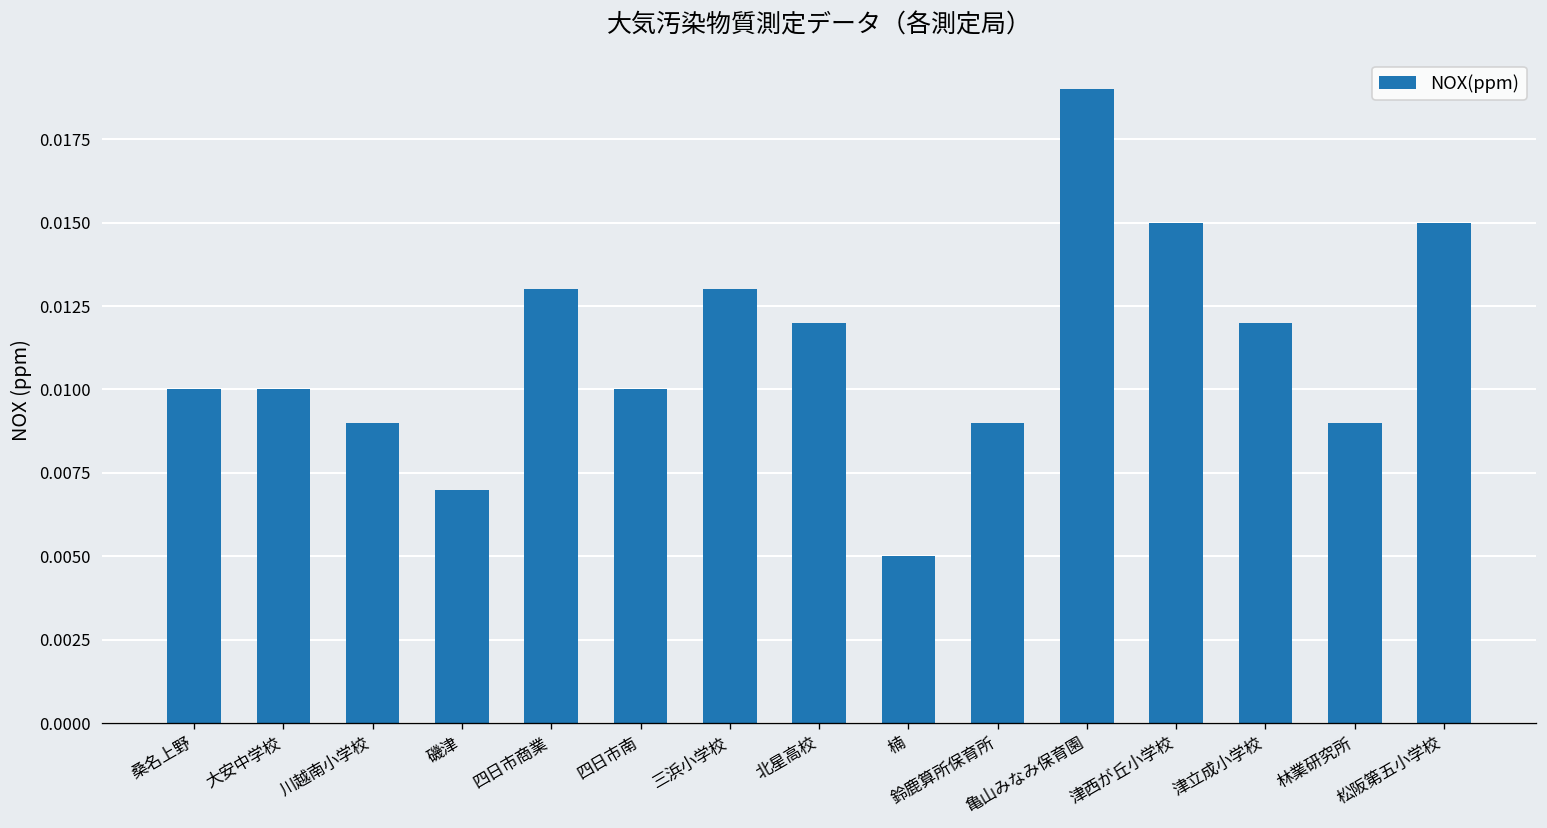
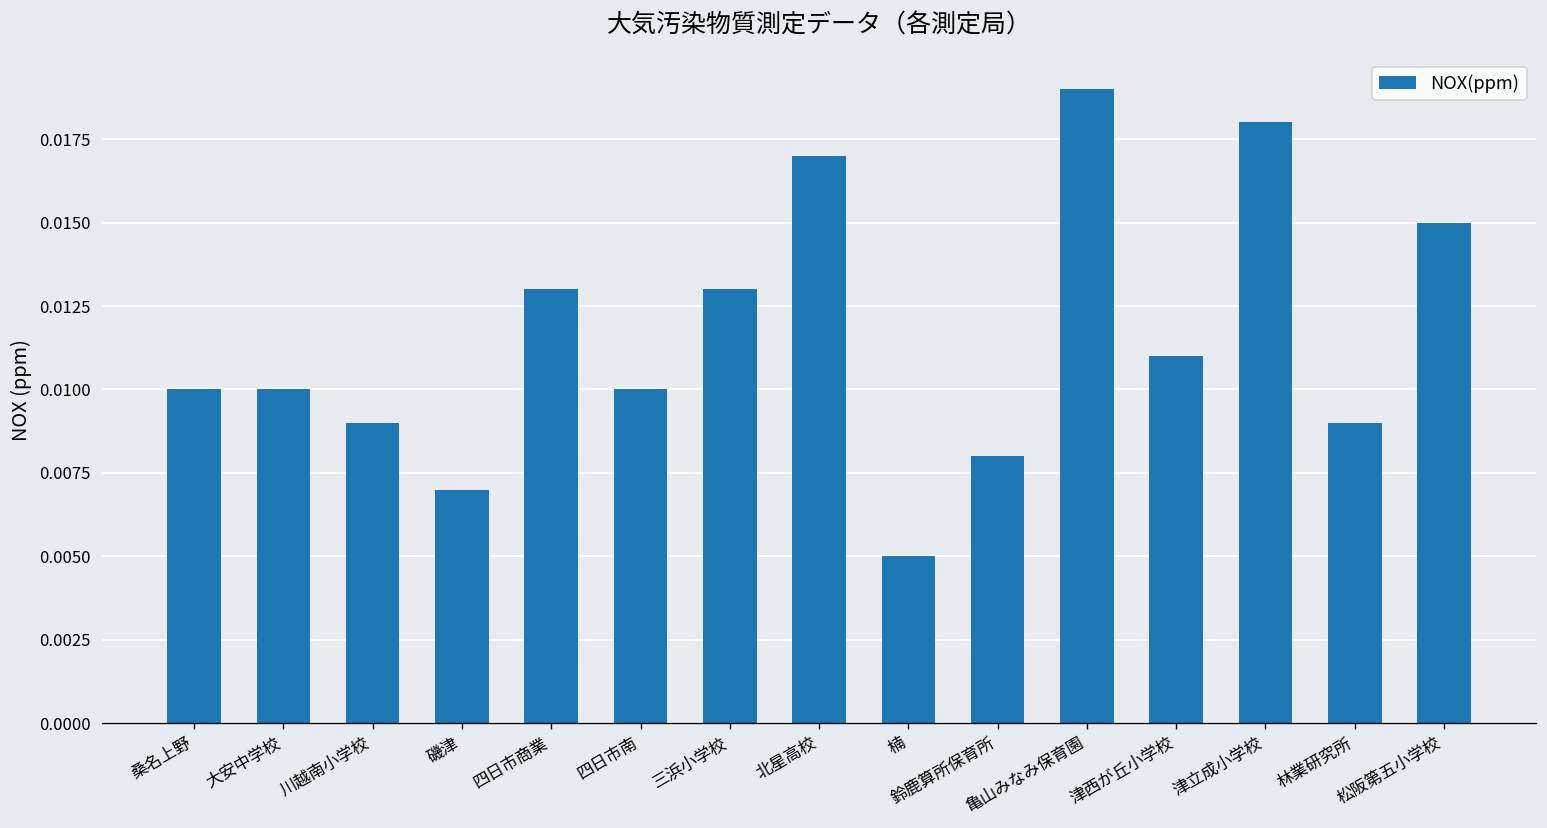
北星高校: 0.012 -> 0.017
鈴鹿算所保育所: 0.009 -> 0.008
津西が丘小学校: 0.015 -> 0.011
津立成小学校: 0.012 -> 0.018
